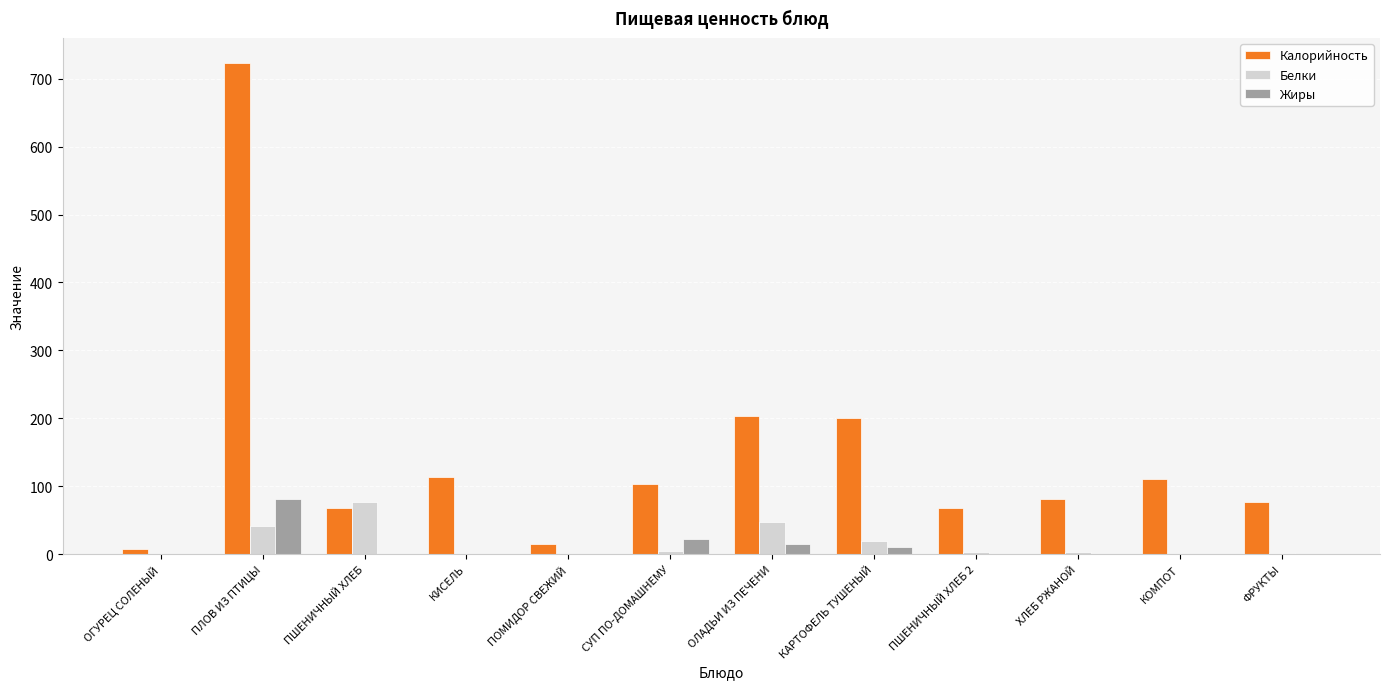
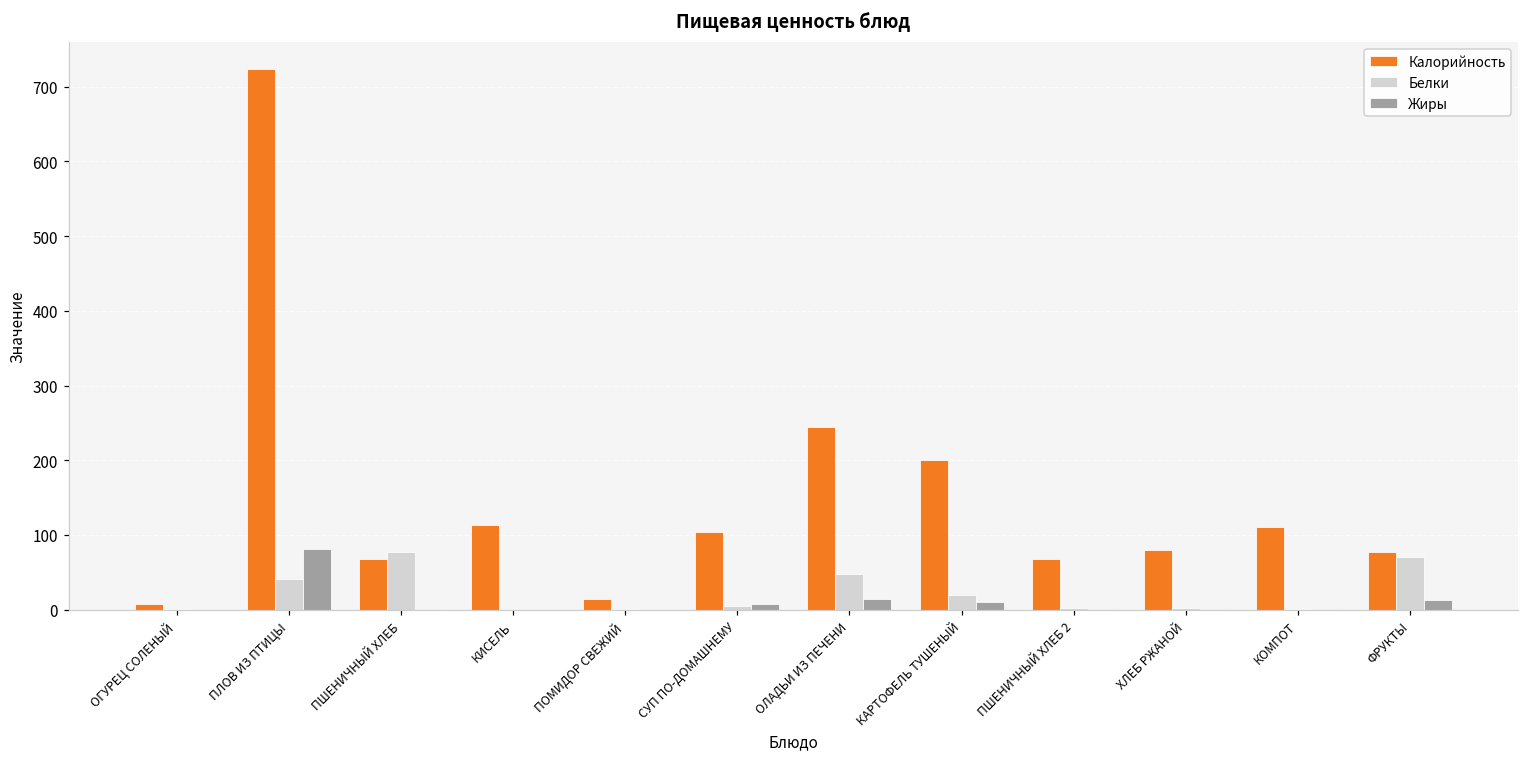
Жиры, СУП ПО-ДОМАШНЕМУ: 20 -> 10
Калорийность, ОЛАДЬИ ИЗ ПЕЧЕНИ: 200 -> 240
Белки, ФРУКТЫ: 0 -> 70
Жиры, ФРУКТЫ: 0 -> 10
